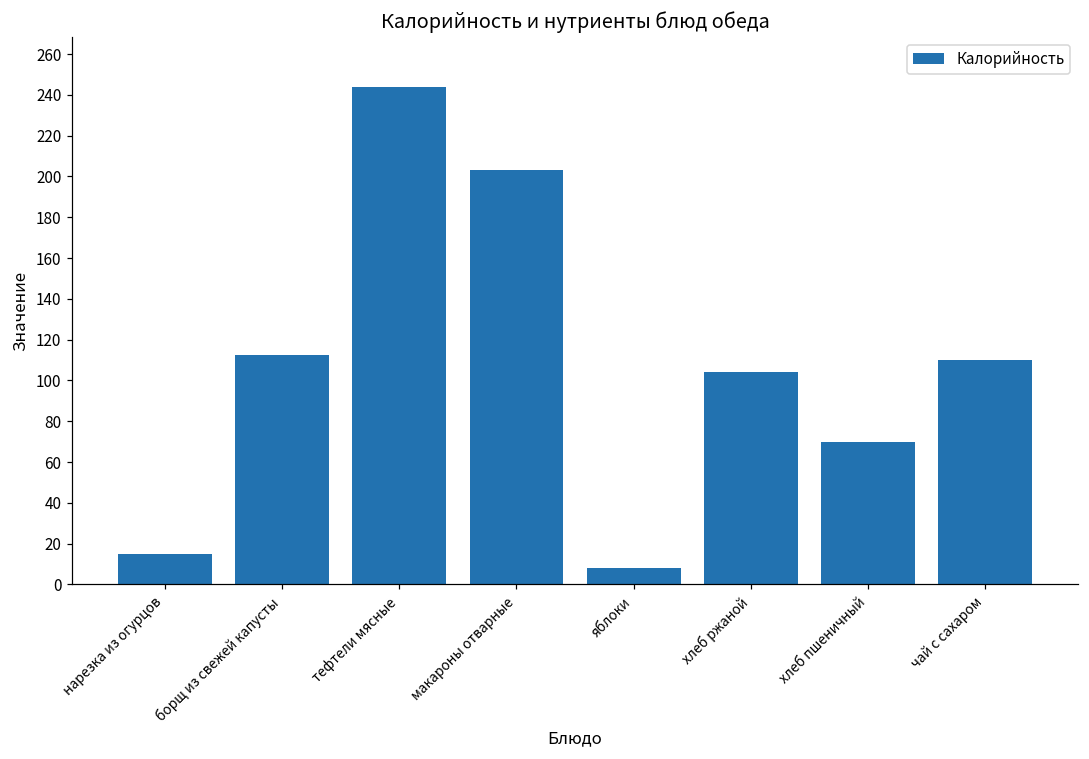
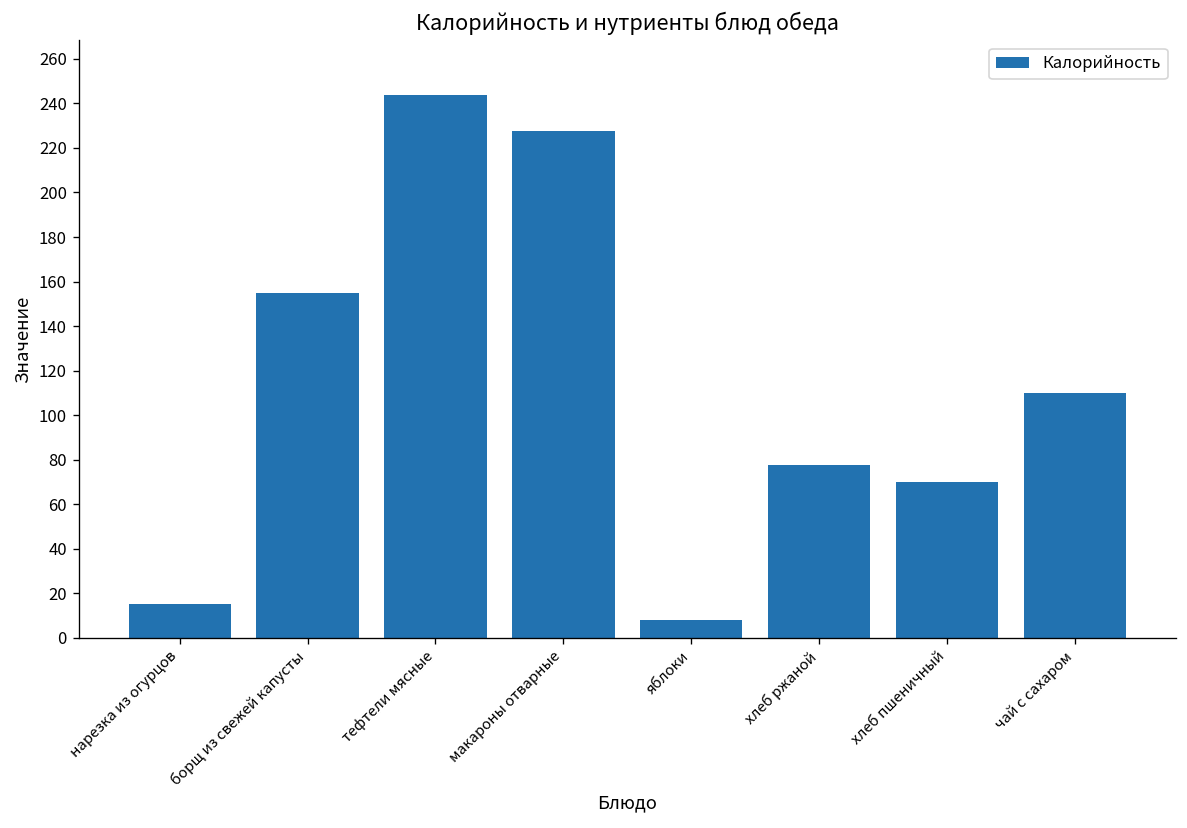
борщ из свежей капусты: 112 -> 155
макароны отварные: 203 -> 228
хлеб ржаной: 104 -> 77
